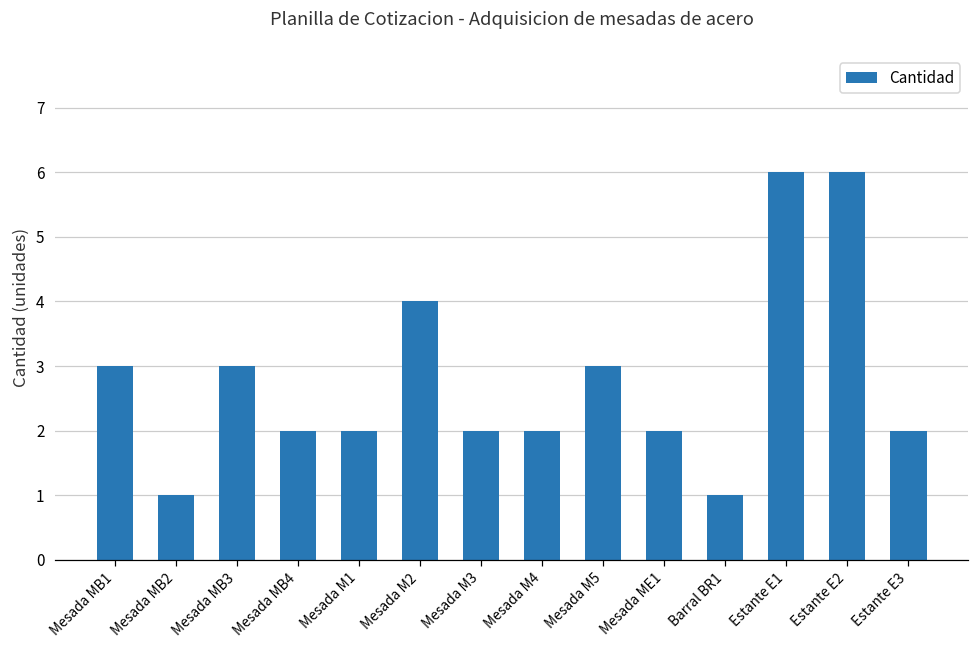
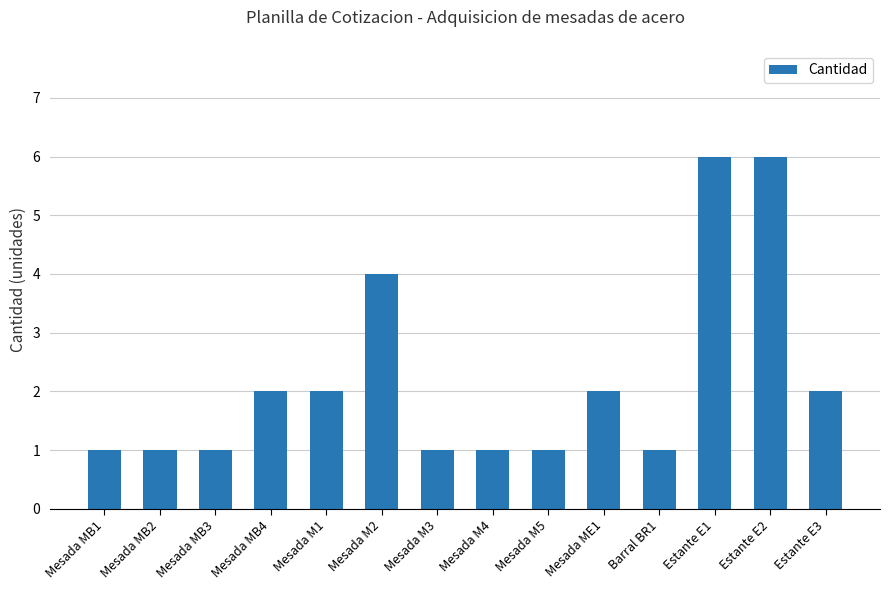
Mesada MB1: 3 -> 1
Mesada MB3: 3 -> 1
Mesada M3: 2 -> 1
Mesada M4: 2 -> 1
Mesada M5: 3 -> 1
